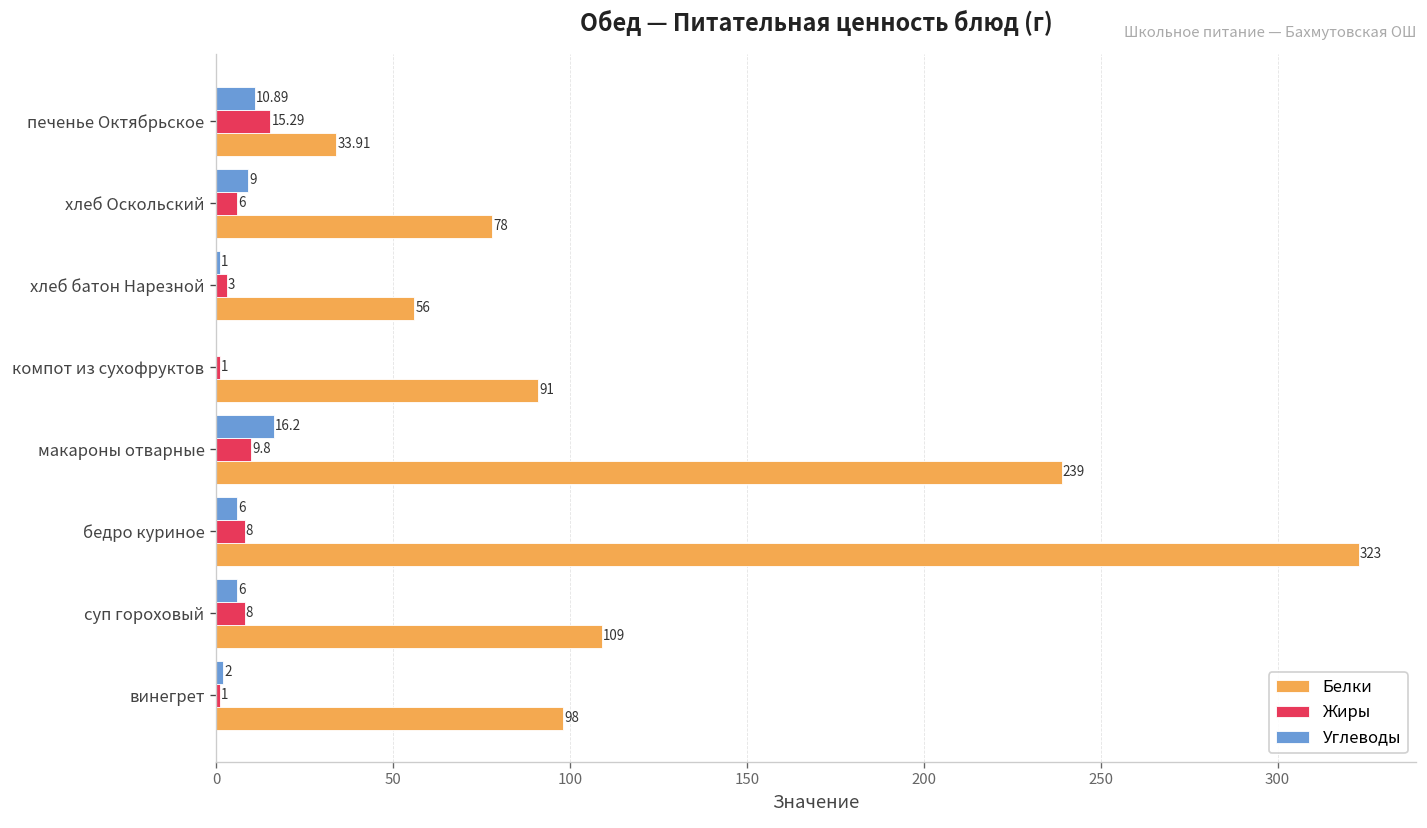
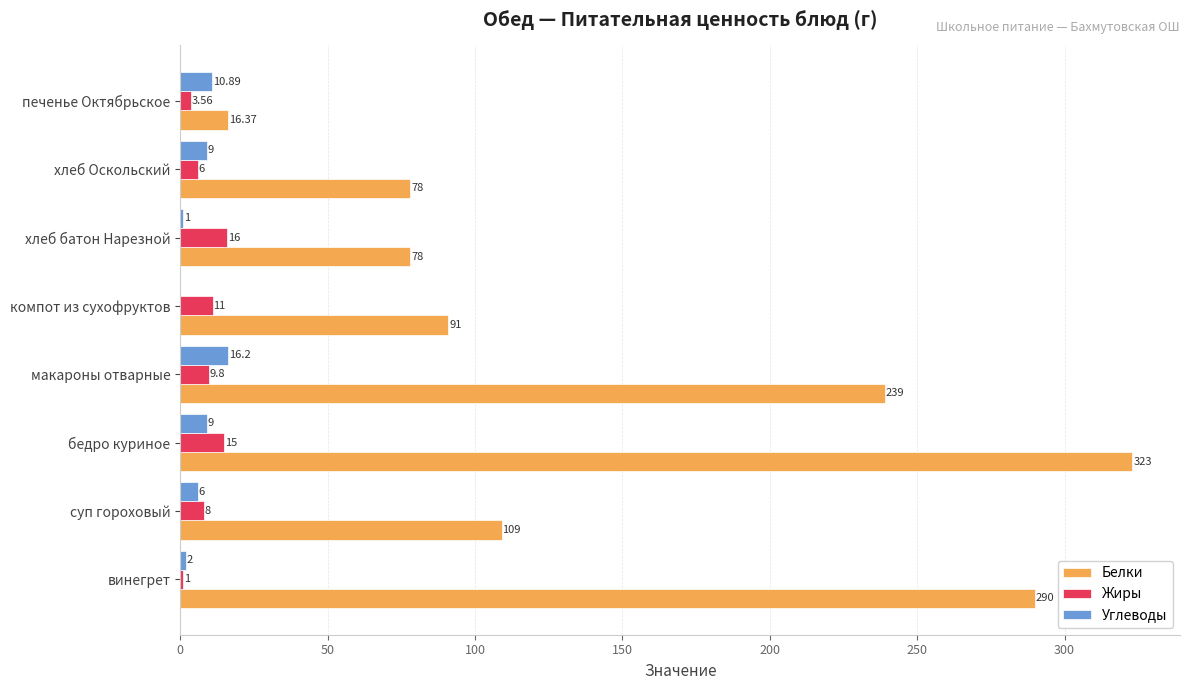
Жиры, печенье Октябрьское: 15.29 -> 3.56
Белки, печенье Октябрьское: 33.91 -> 16.37
Жиры, хлеб батон Нарезной: 3 -> 16
Белки, хлеб батон Нарезной: 56 -> 78
Жиры, компот из сухофруктов: 1 -> 11
Углеводы, бедро куриное: 6 -> 9
Жиры, бедро куриное: 8 -> 15
Белки, винегрет: 98 -> 290
